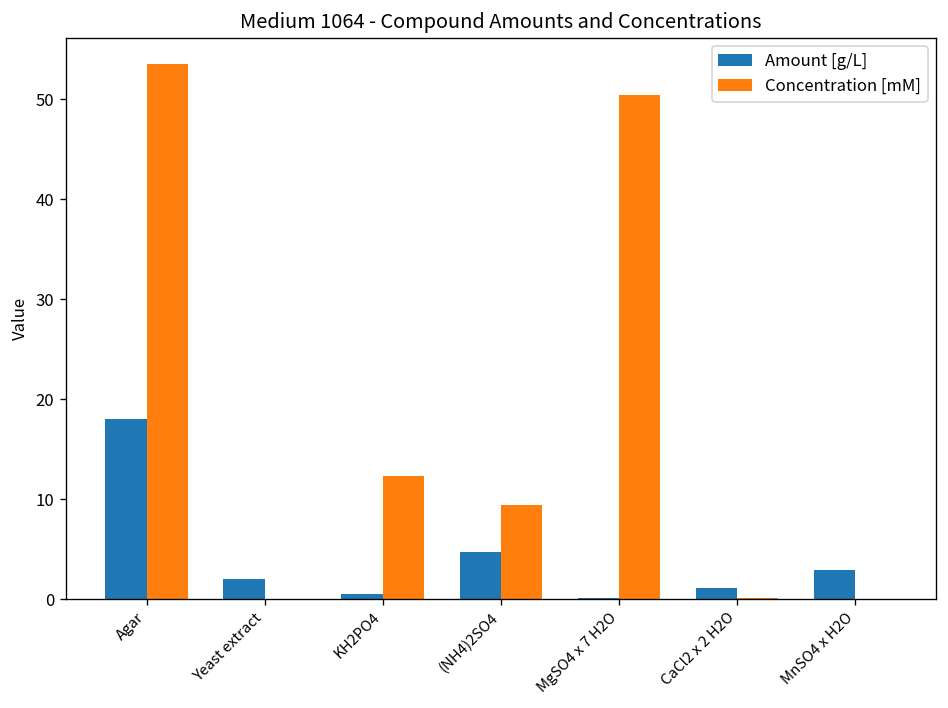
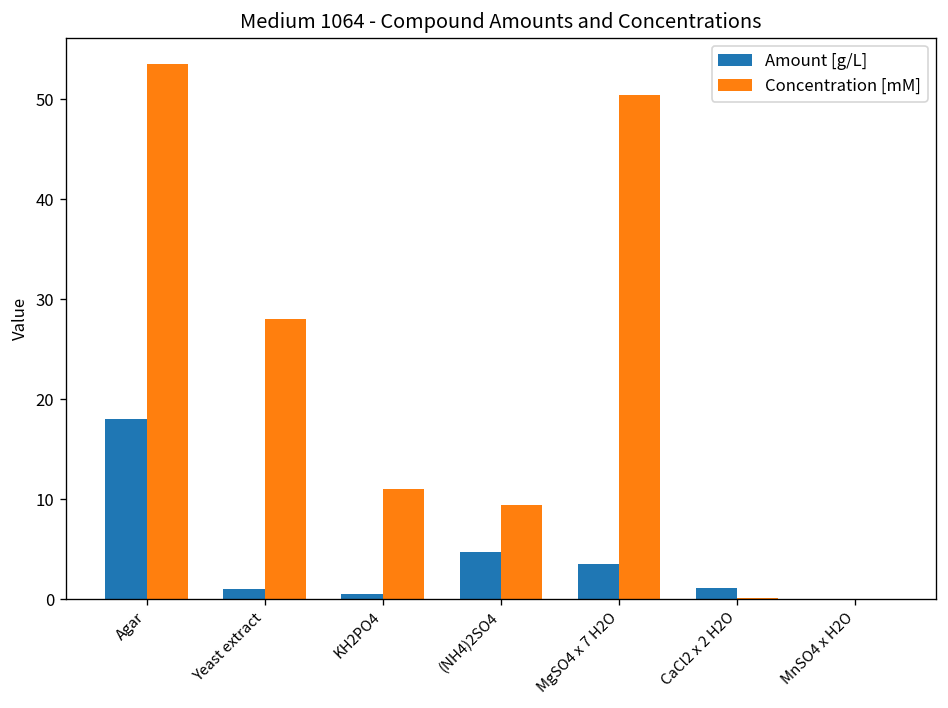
Amount [g/L], Yeast extract: 2 -> 1
Concentration [mM], Yeast extract: 0 -> 28
Concentration [mM], KH2PO4: 12 -> 11
Amount [g/L], MgSO4 x 7 H2O: 0 -> 4
Amount [g/L], MnSO4 x H2O: 3 -> 0
